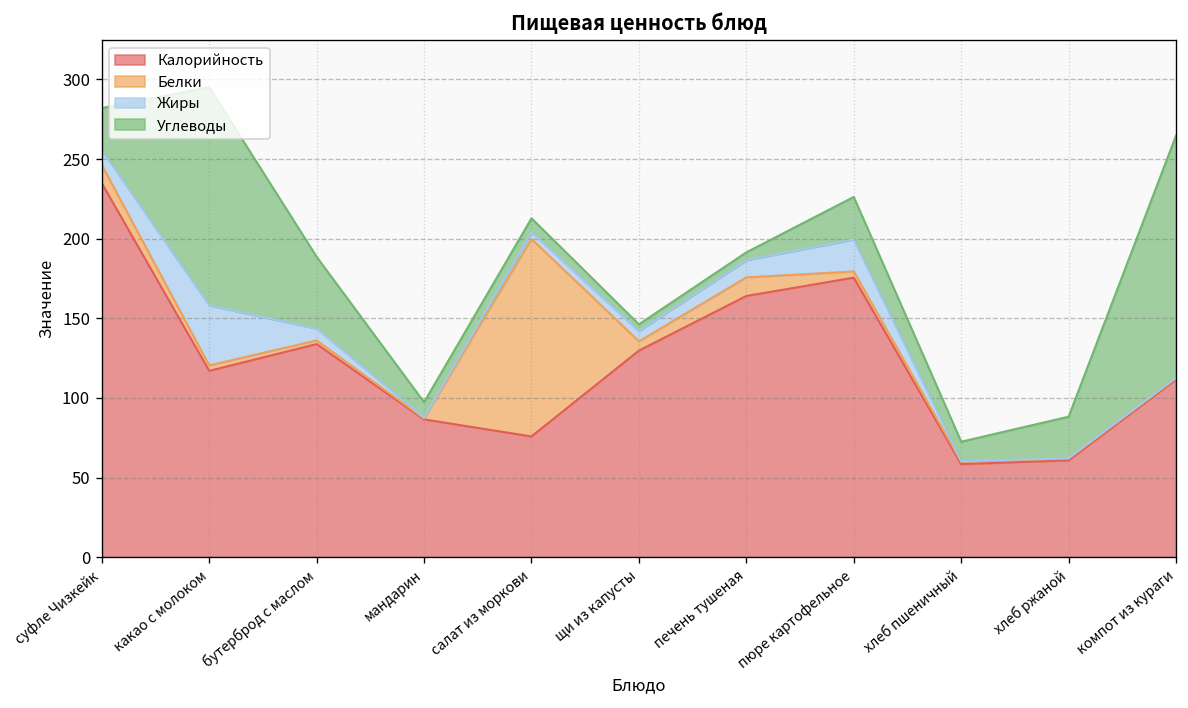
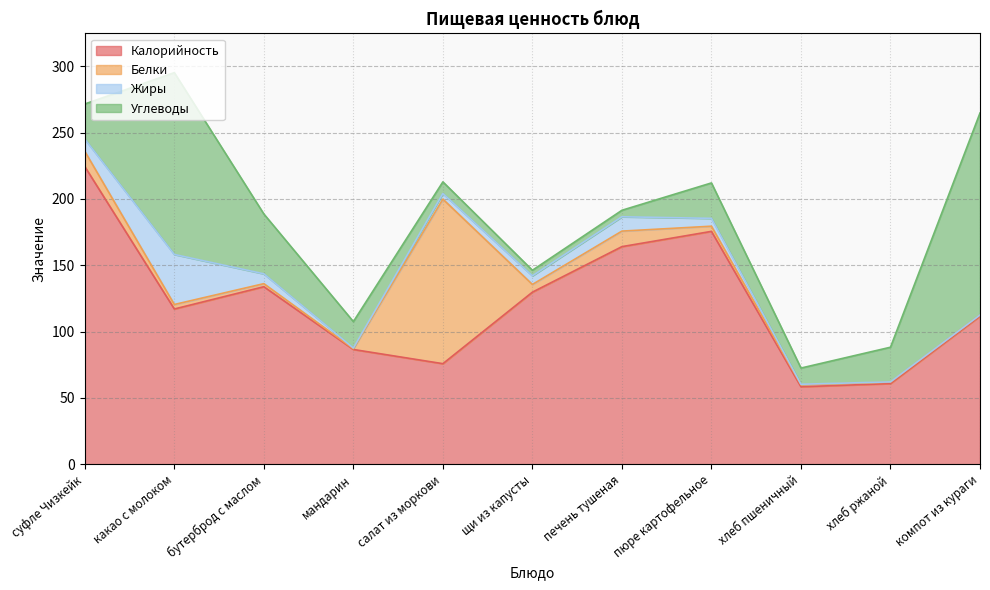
Калорийность, суфле Чизкейк: 235 -> 224
Углеводы, мандарин: 10 -> 20
Жиры, пюре картофельное: 20 -> 6
